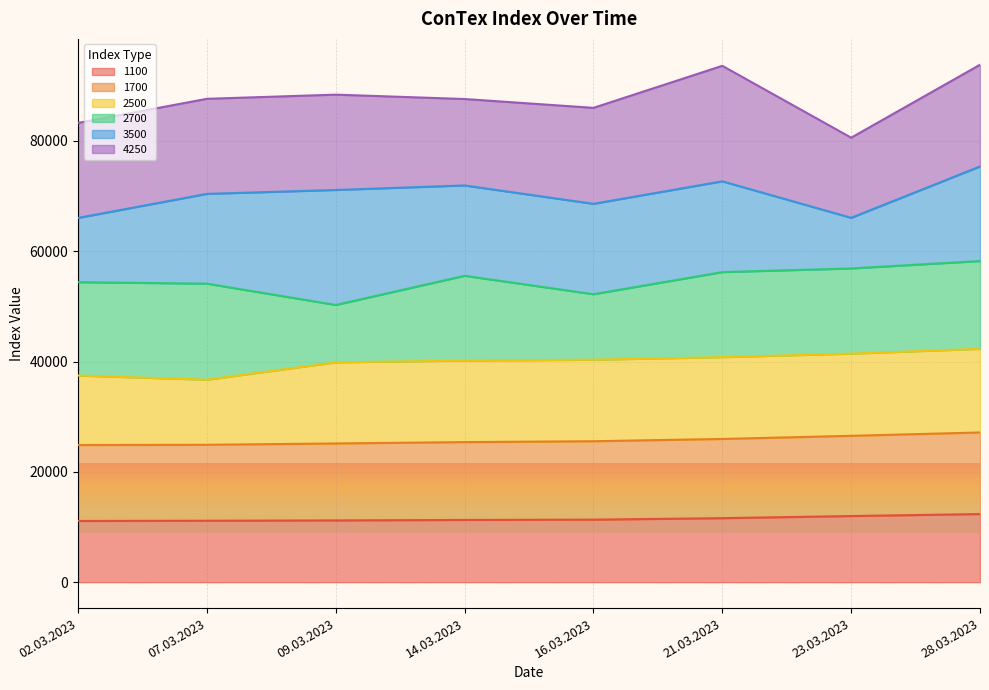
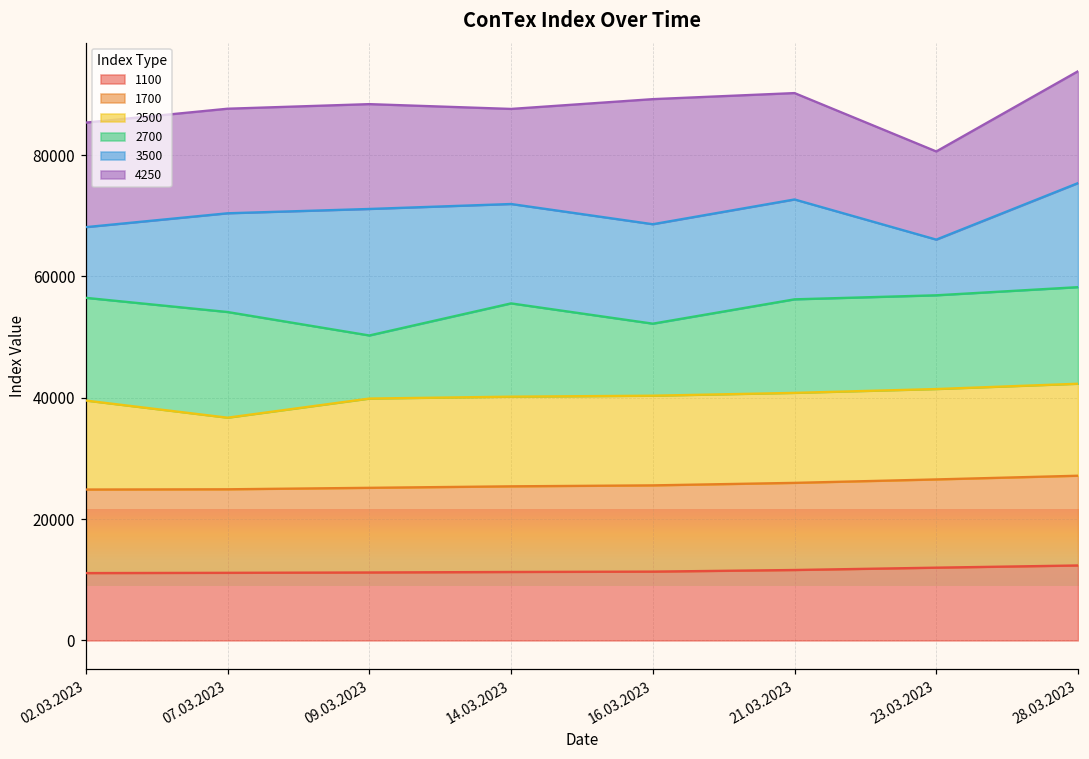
2500, 02.03.2023: 13000 -> 15000
4250, 16.03.2023: 17000 -> 21000
4250, 21.03.2023: 21000 -> 18000
